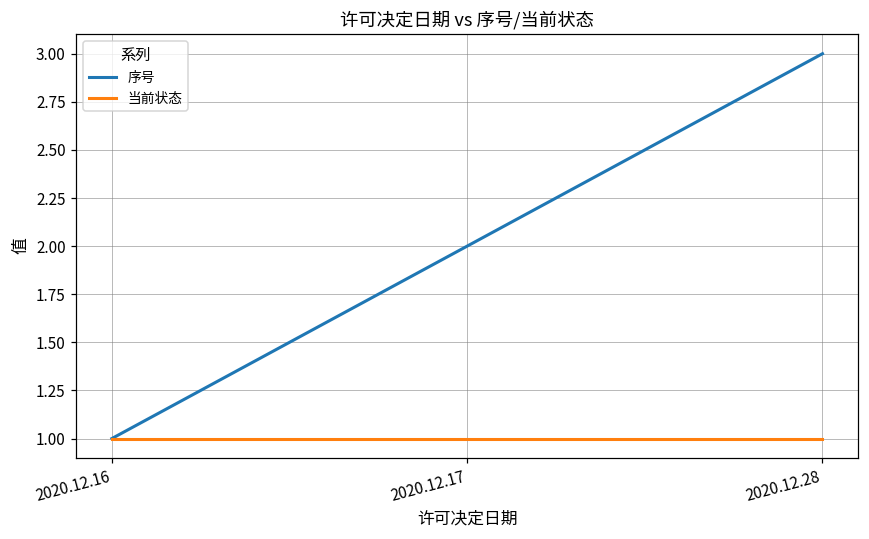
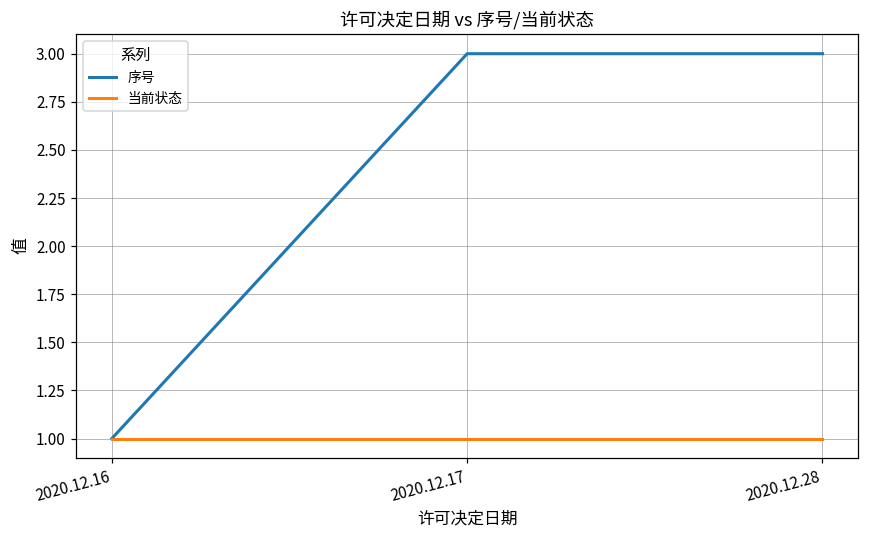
序号, 2020.12.17: 2 -> 3
